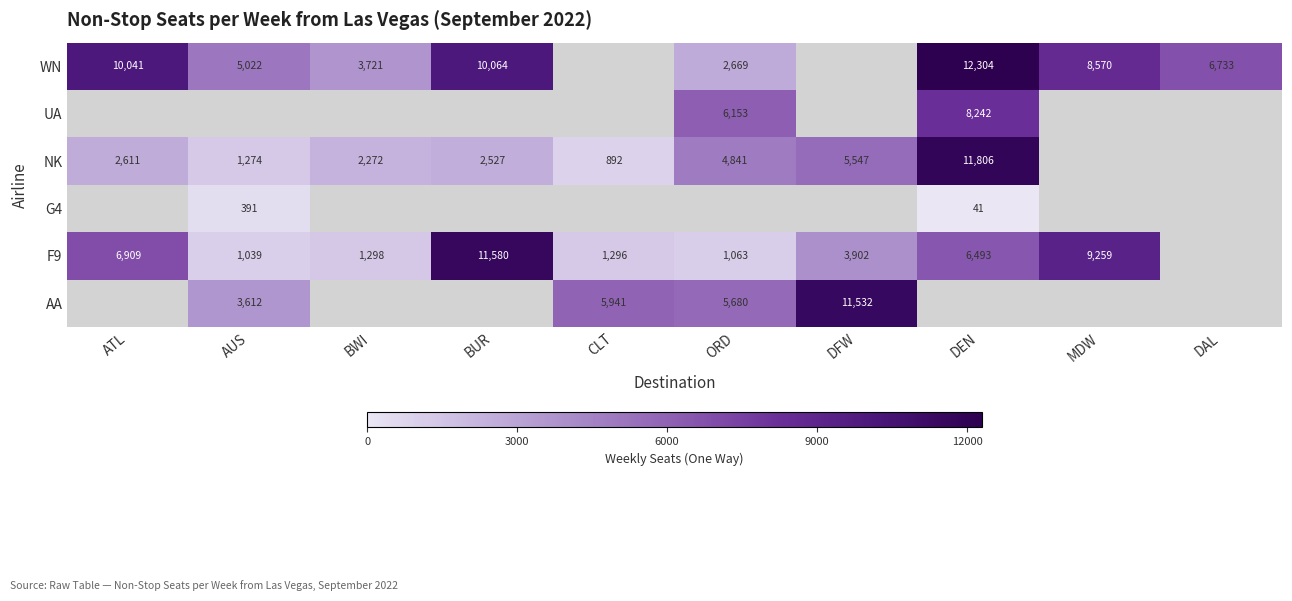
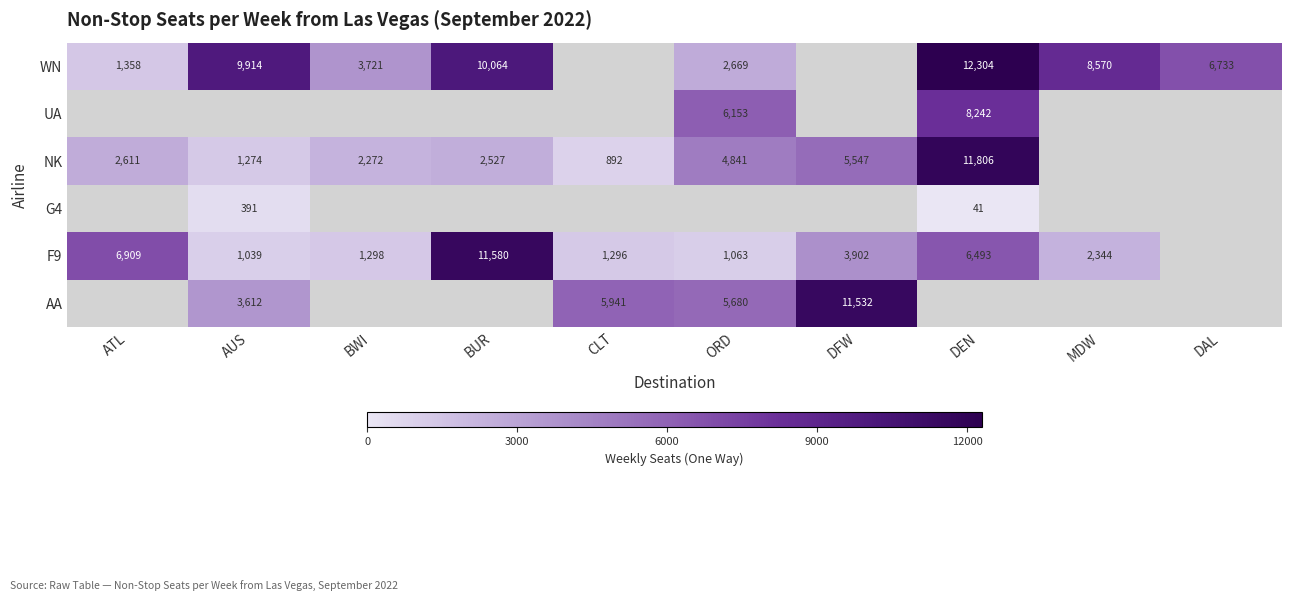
WN, ATL: 10,041 -> 1,358
WN, AUS: 5,022 -> 9,914
F9, MDW: 9,259 -> 2,344
